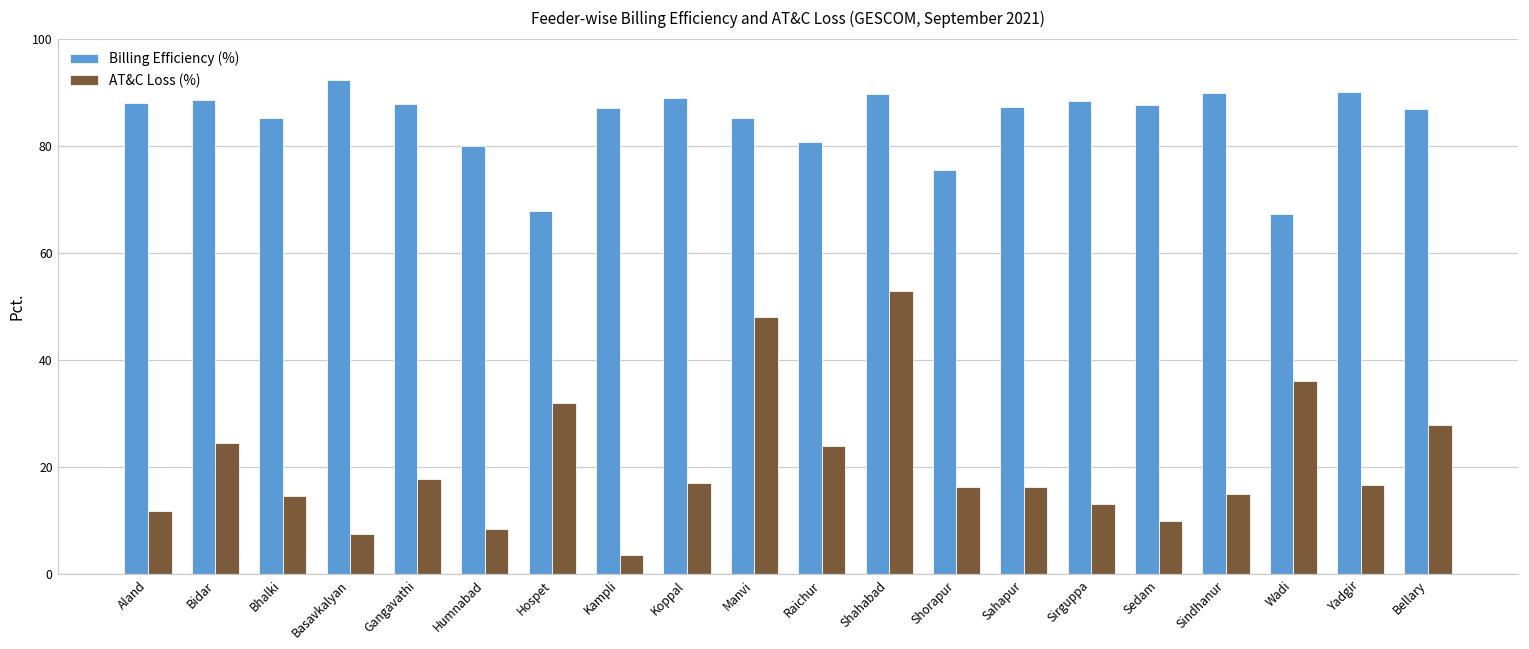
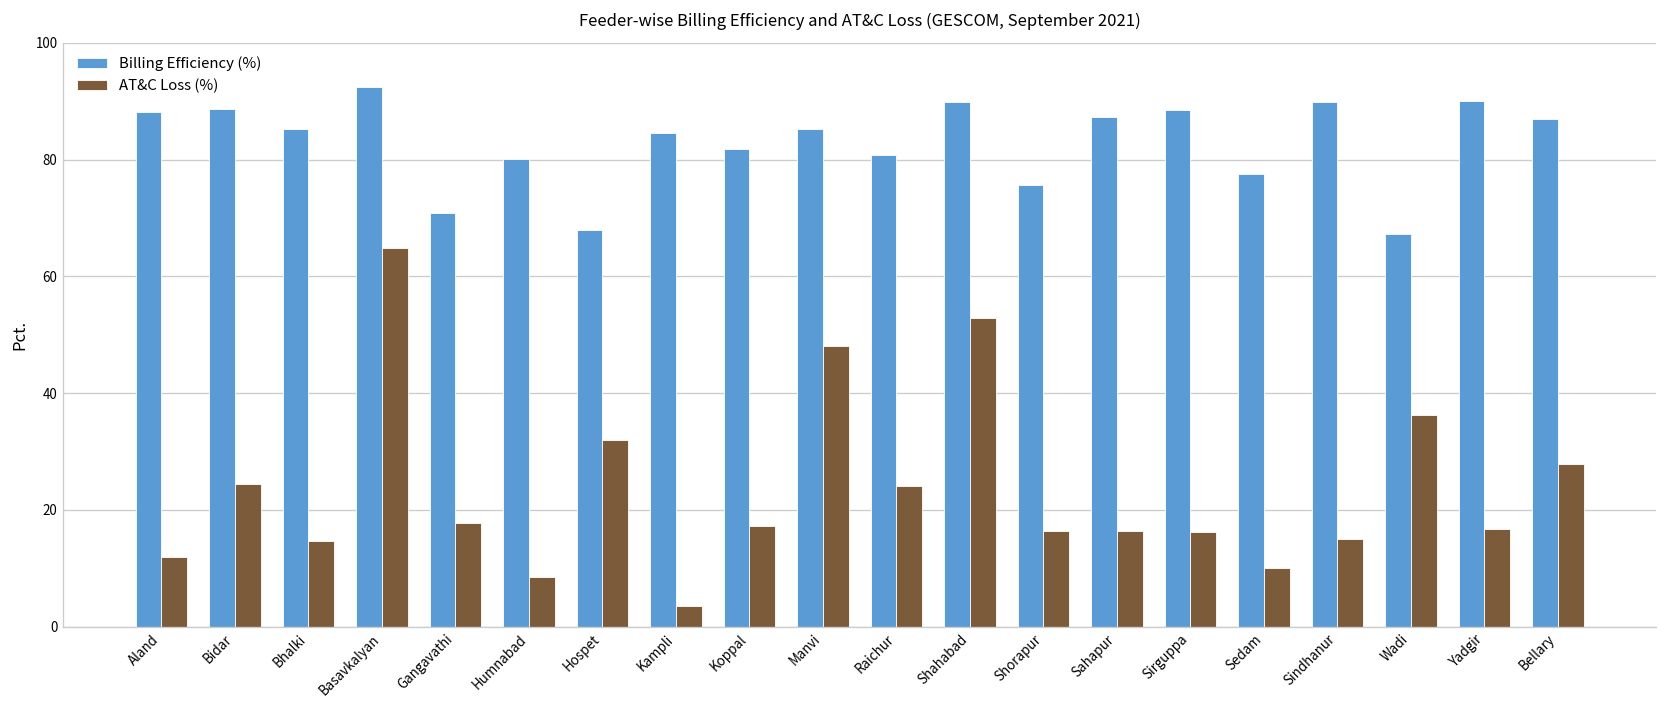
AT&C Loss (%), Basavkalyan: 8 -> 65
Billing Efficiency (%), Gangavathi: 88 -> 71
Billing Efficiency (%), Kampli: 87 -> 85
Billing Efficiency (%), Koppal: 89 -> 82
AT&C Loss (%), Sirguppa: 13 -> 16
Billing Efficiency (%), Sedam: 88 -> 77
